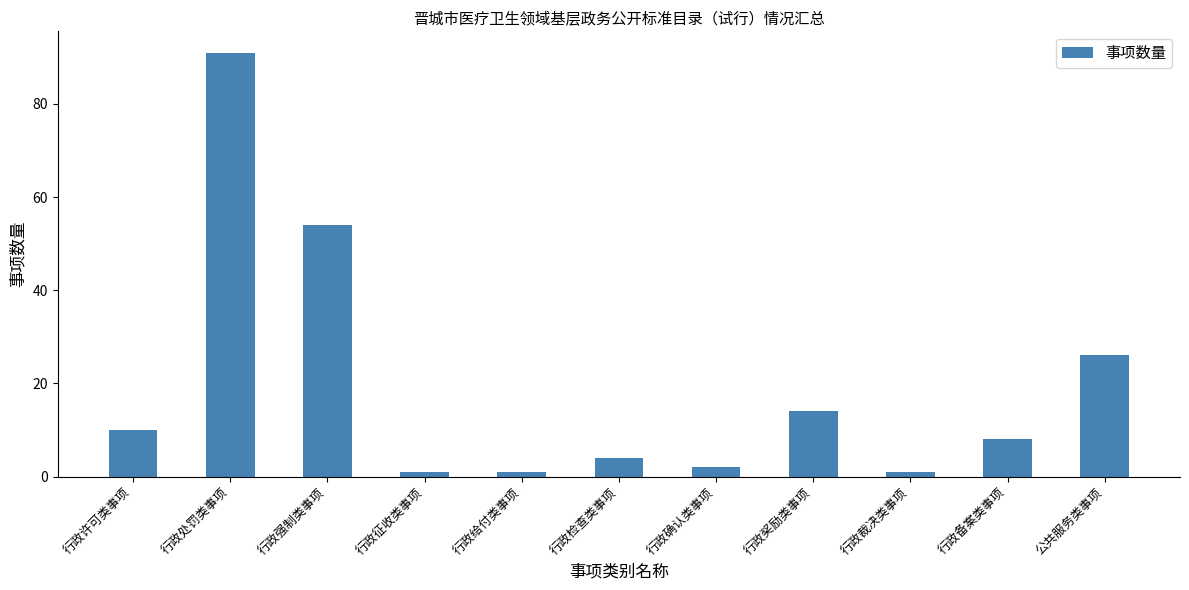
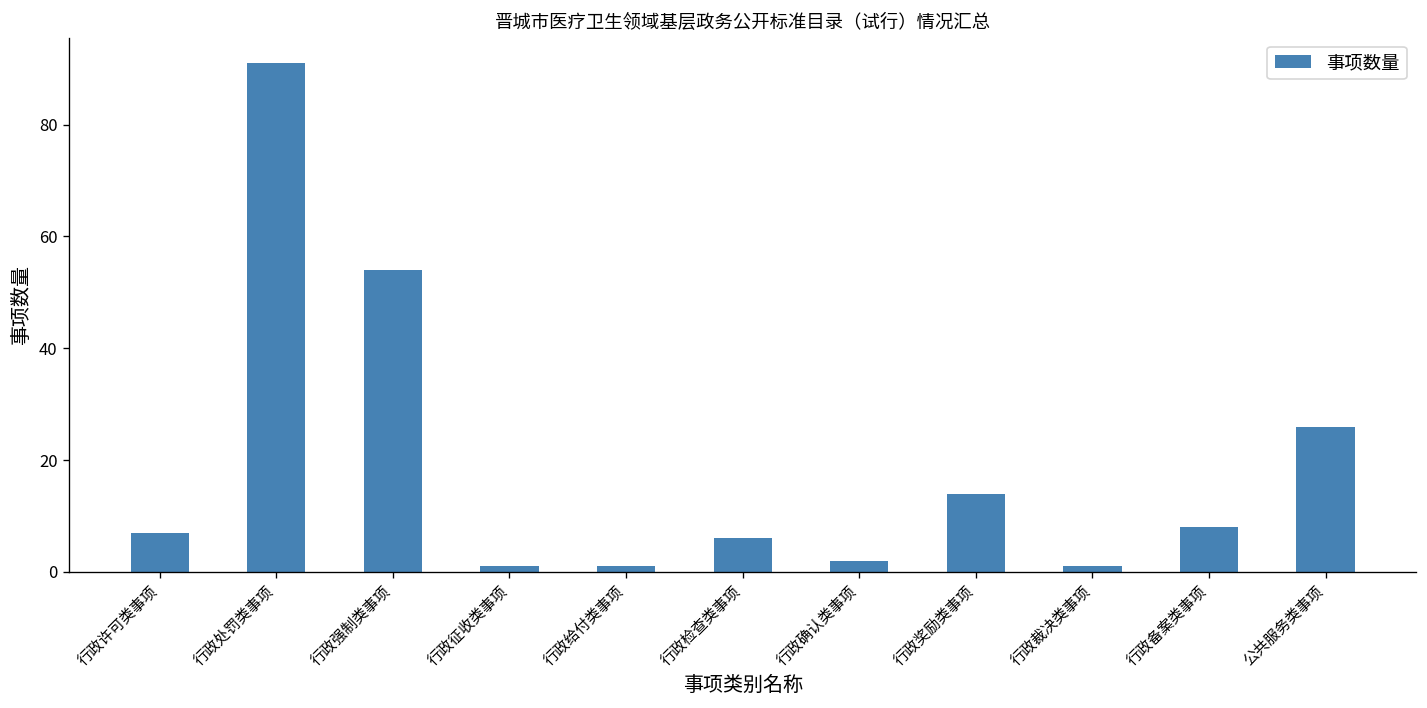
行政许可类事项: 10 -> 7
行政检查类事项: 4 -> 6
